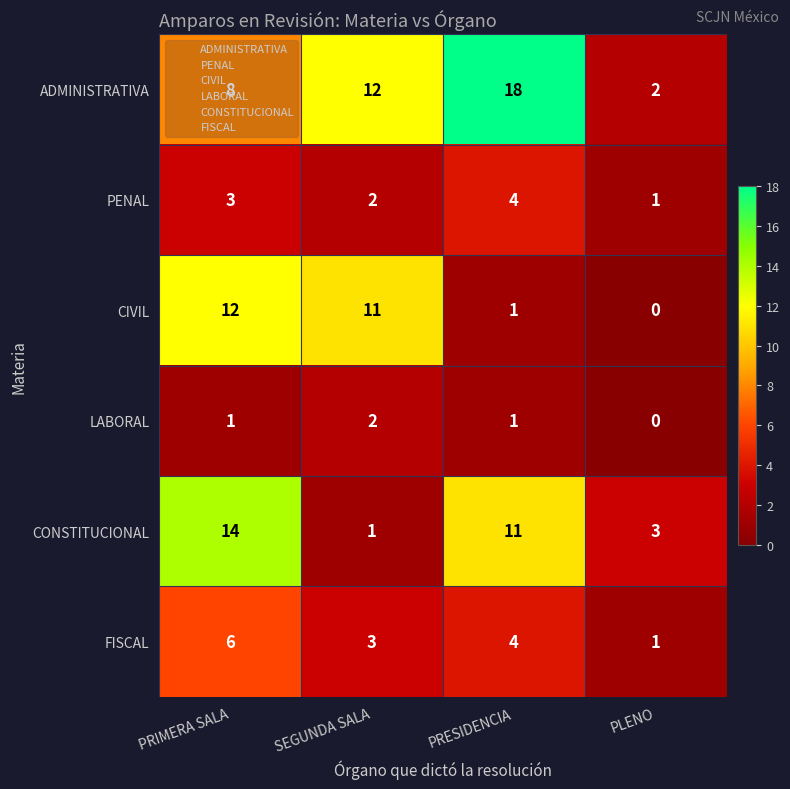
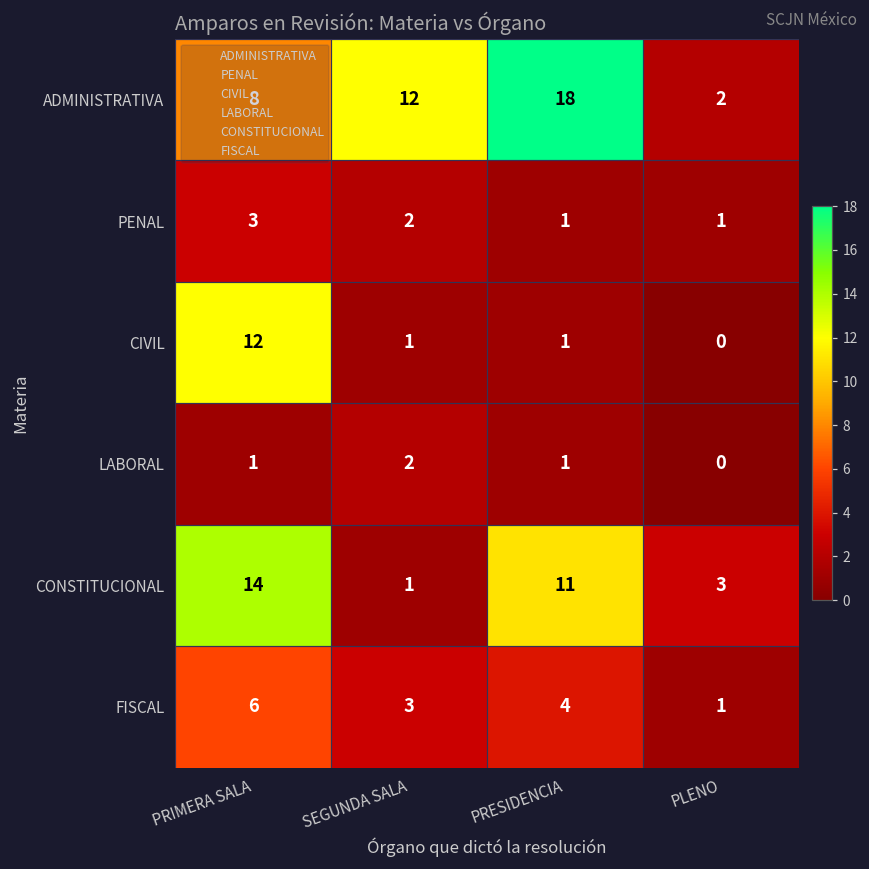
PENAL, PRESIDENCIA: 4 -> 1
CIVIL, SEGUNDA SALA: 11 -> 1
